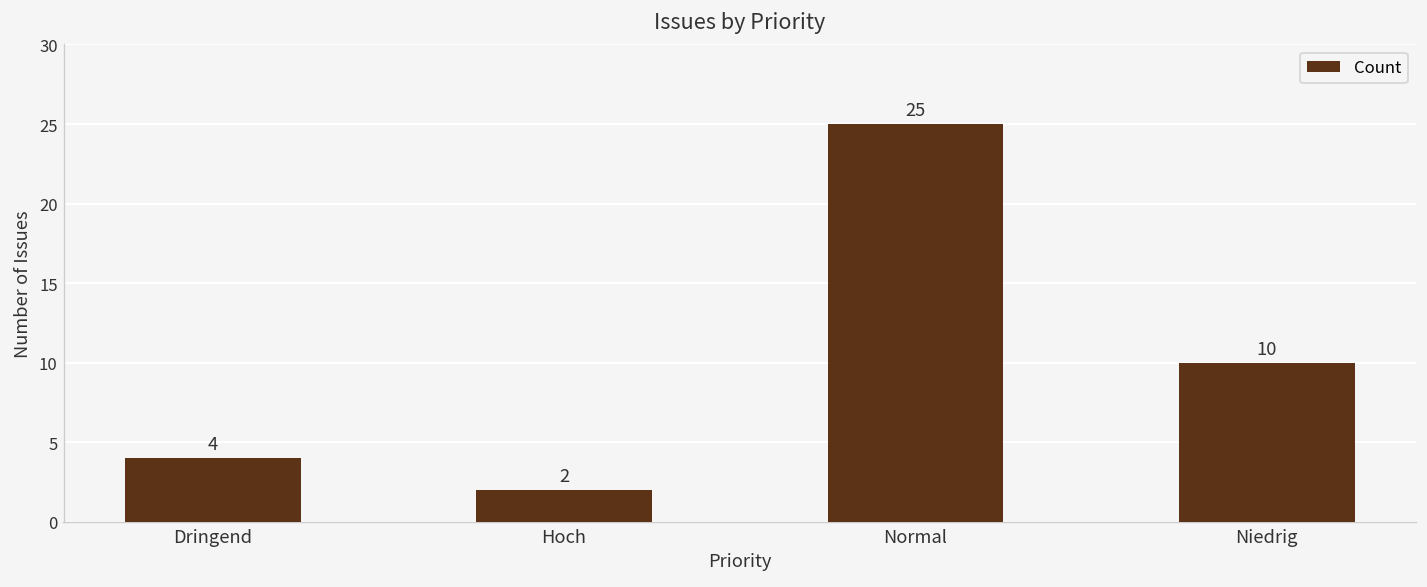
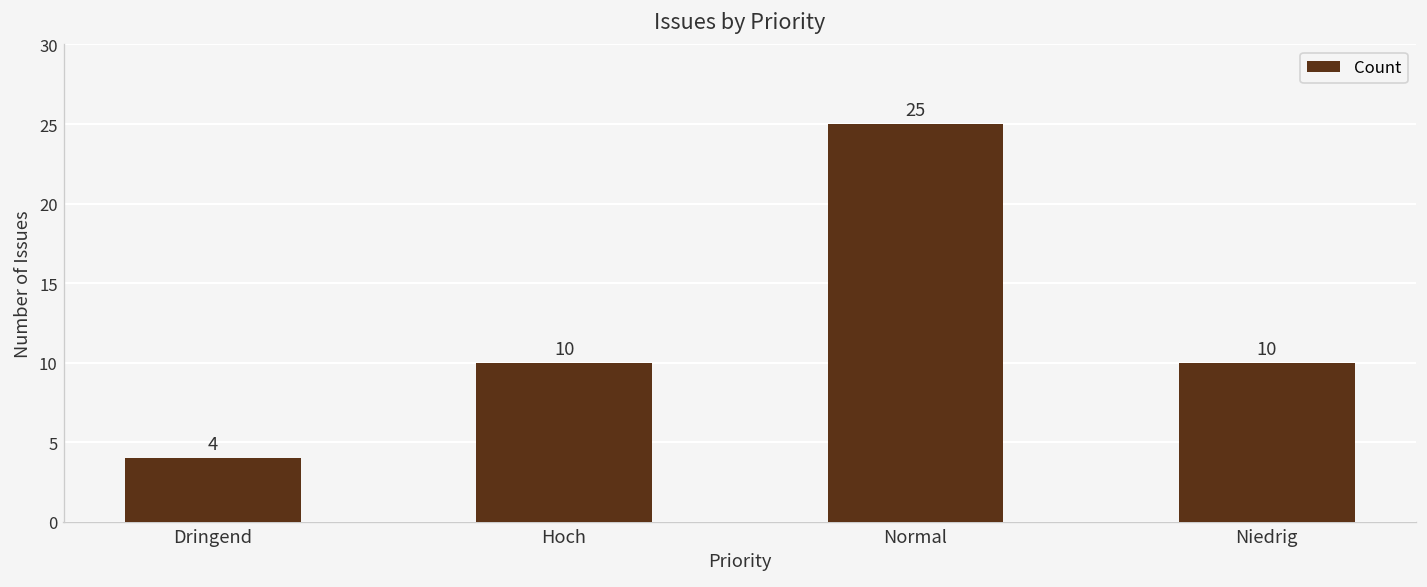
Hoch: 2 -> 10
